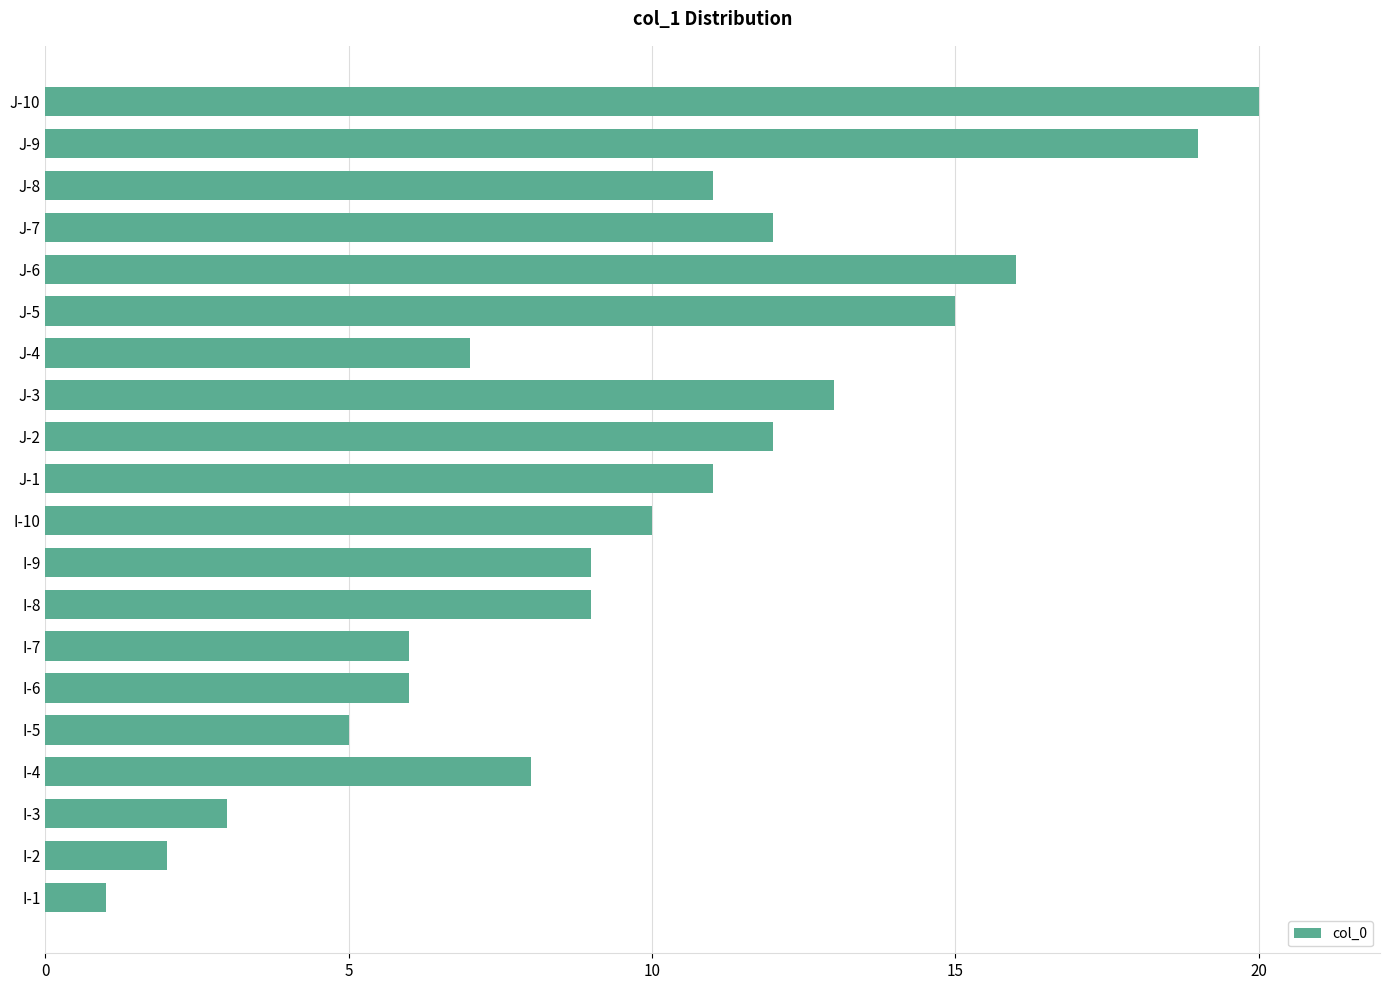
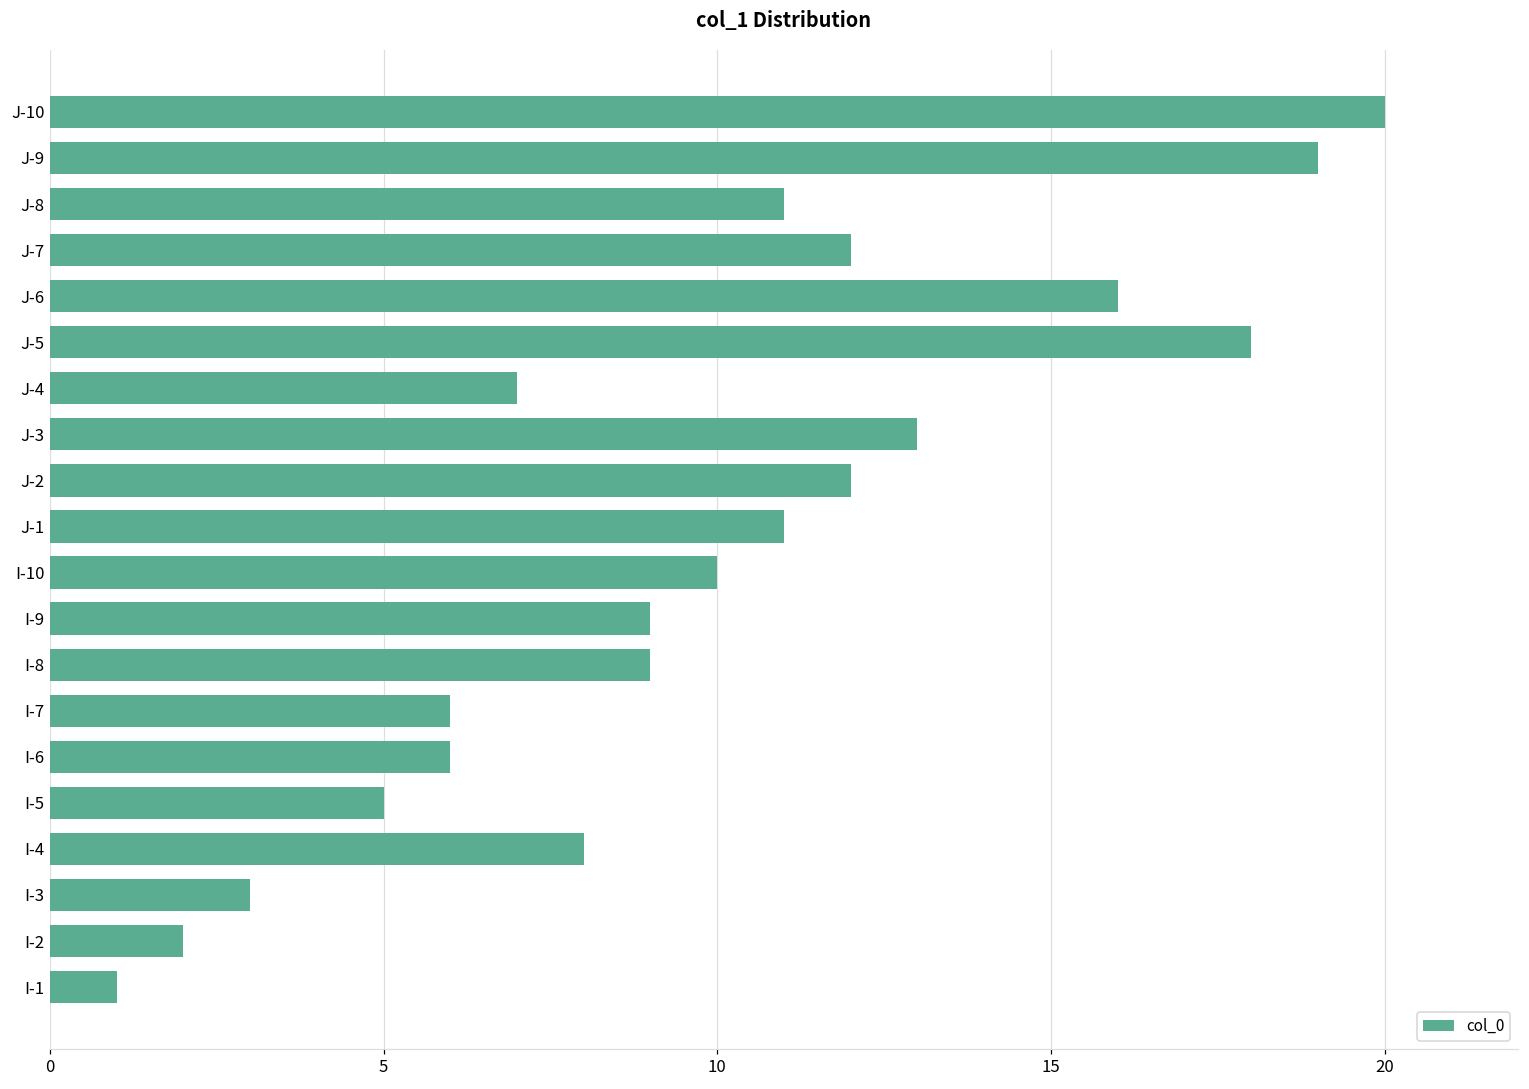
J-5: 15 -> 18
